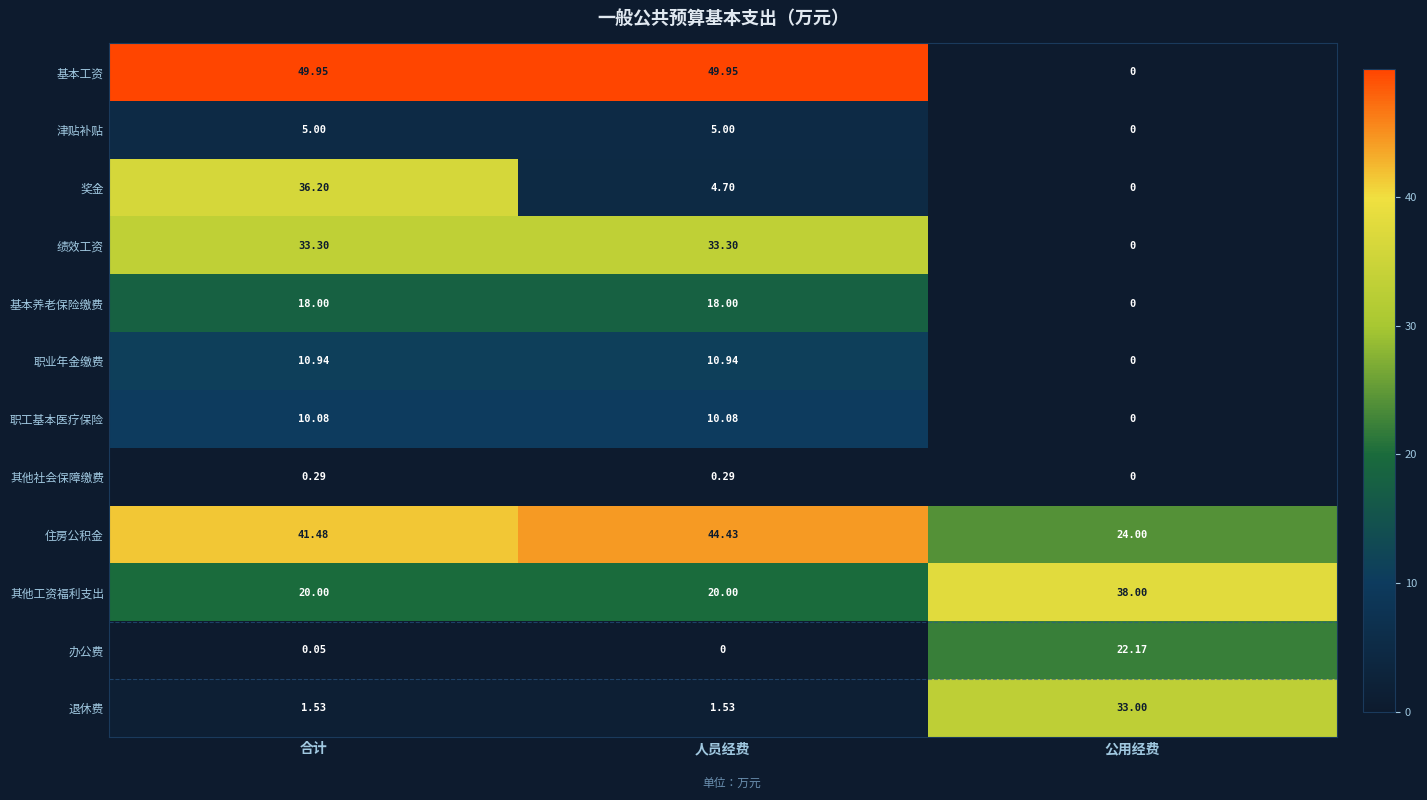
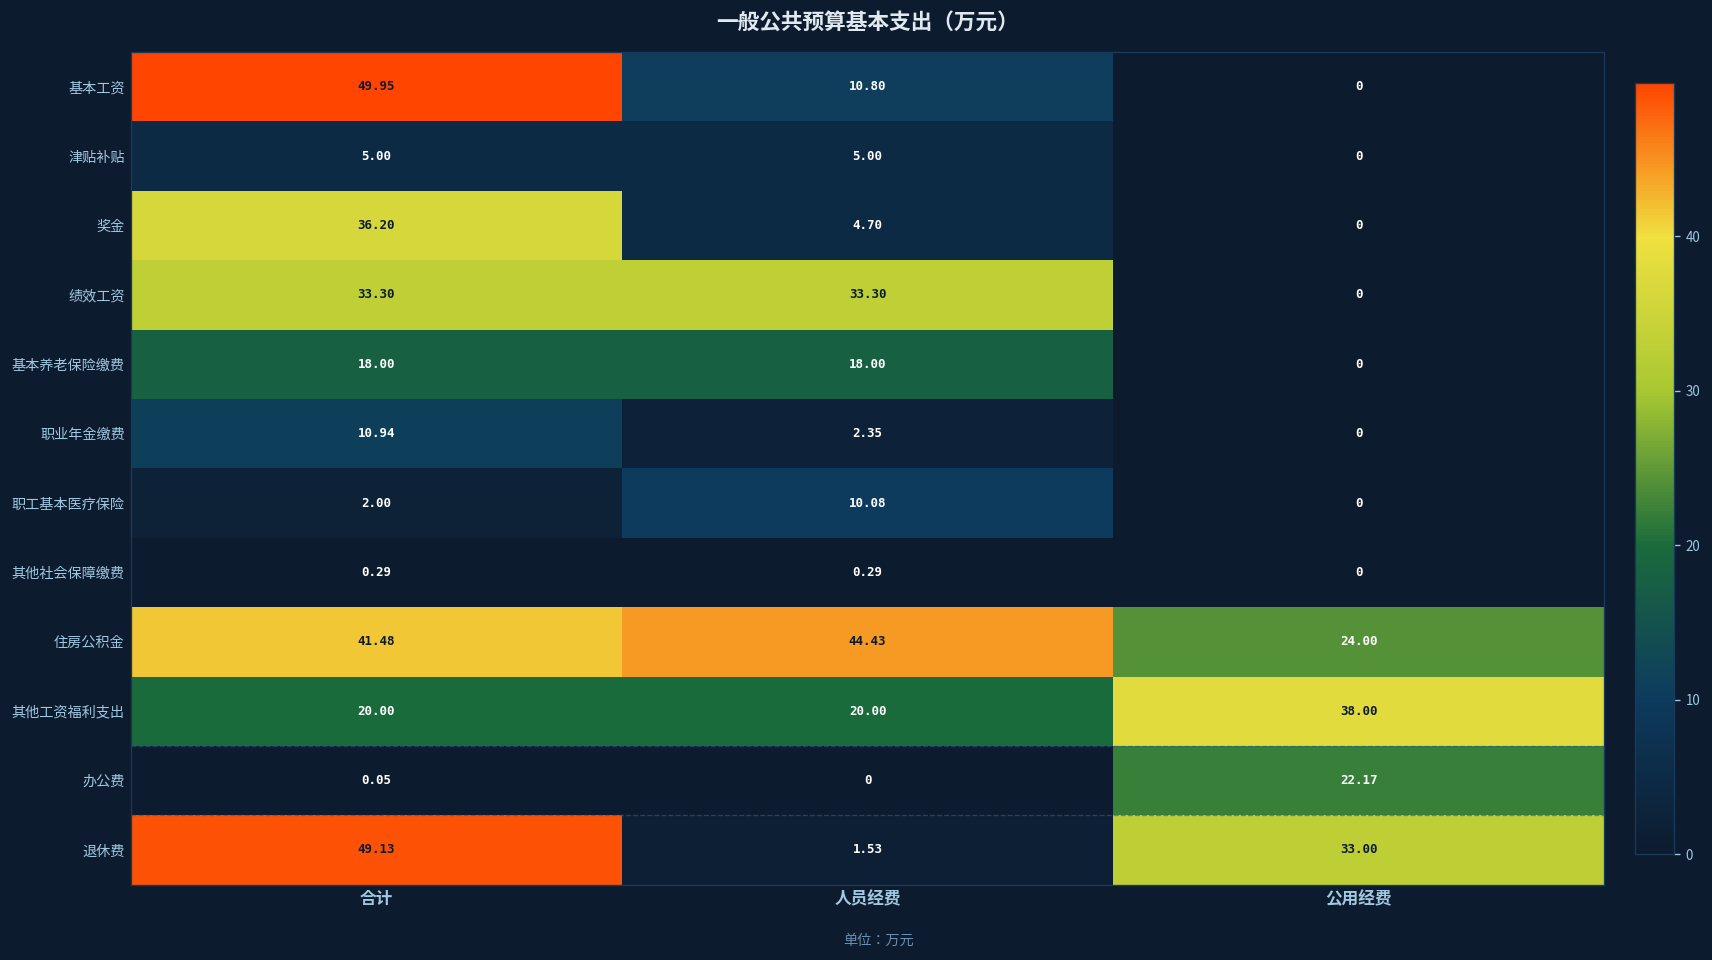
基本工资, 人员经费: 49.95 -> 10.80
职业年金缴费, 人员经费: 10.94 -> 2.35
职工基本医疗保险, 合计: 10.08 -> 2.00
退休费, 合计: 1.53 -> 49.13
